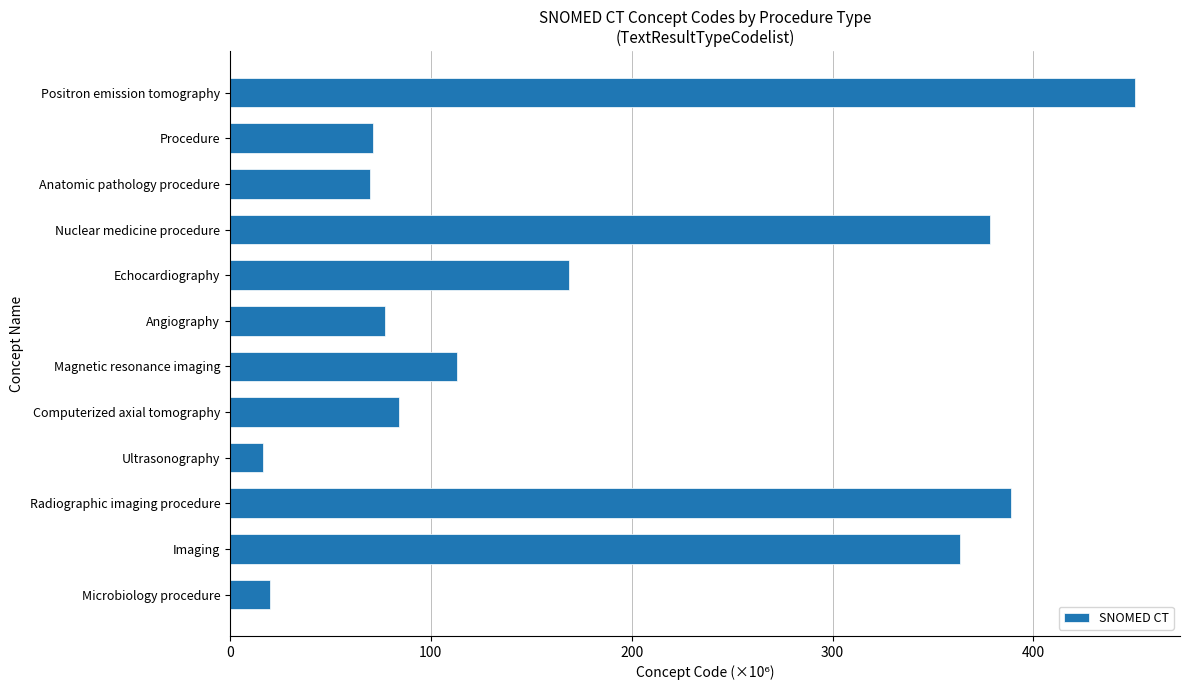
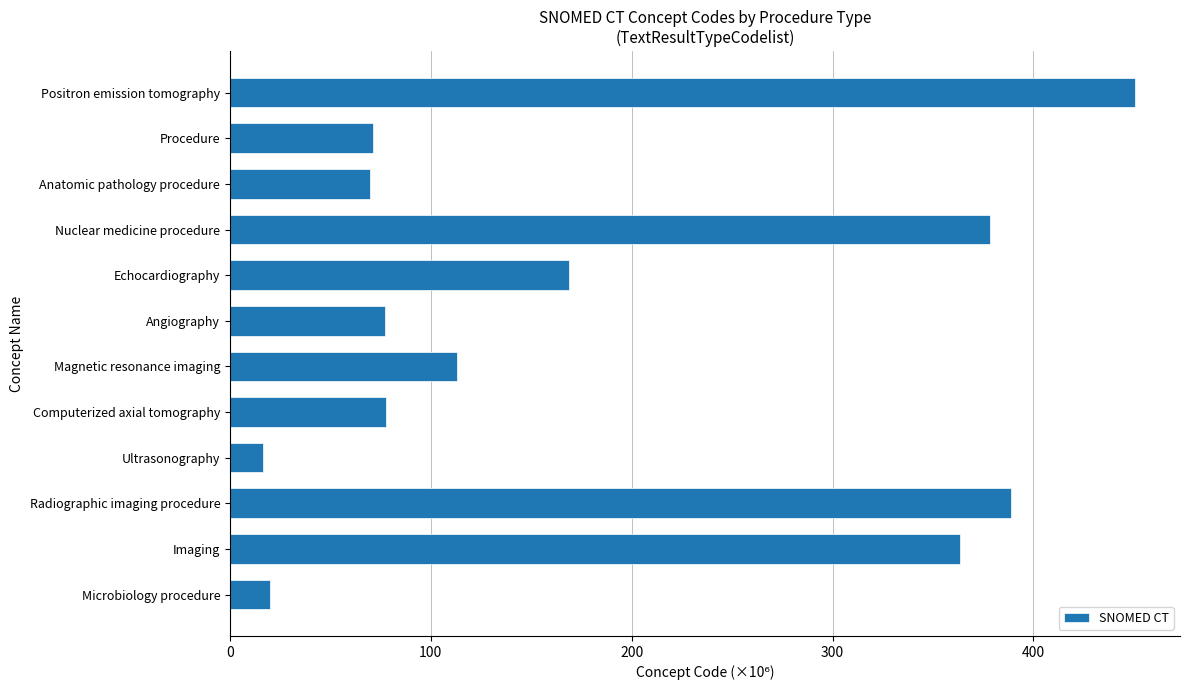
Computerized axial tomography: 84 -> 77
